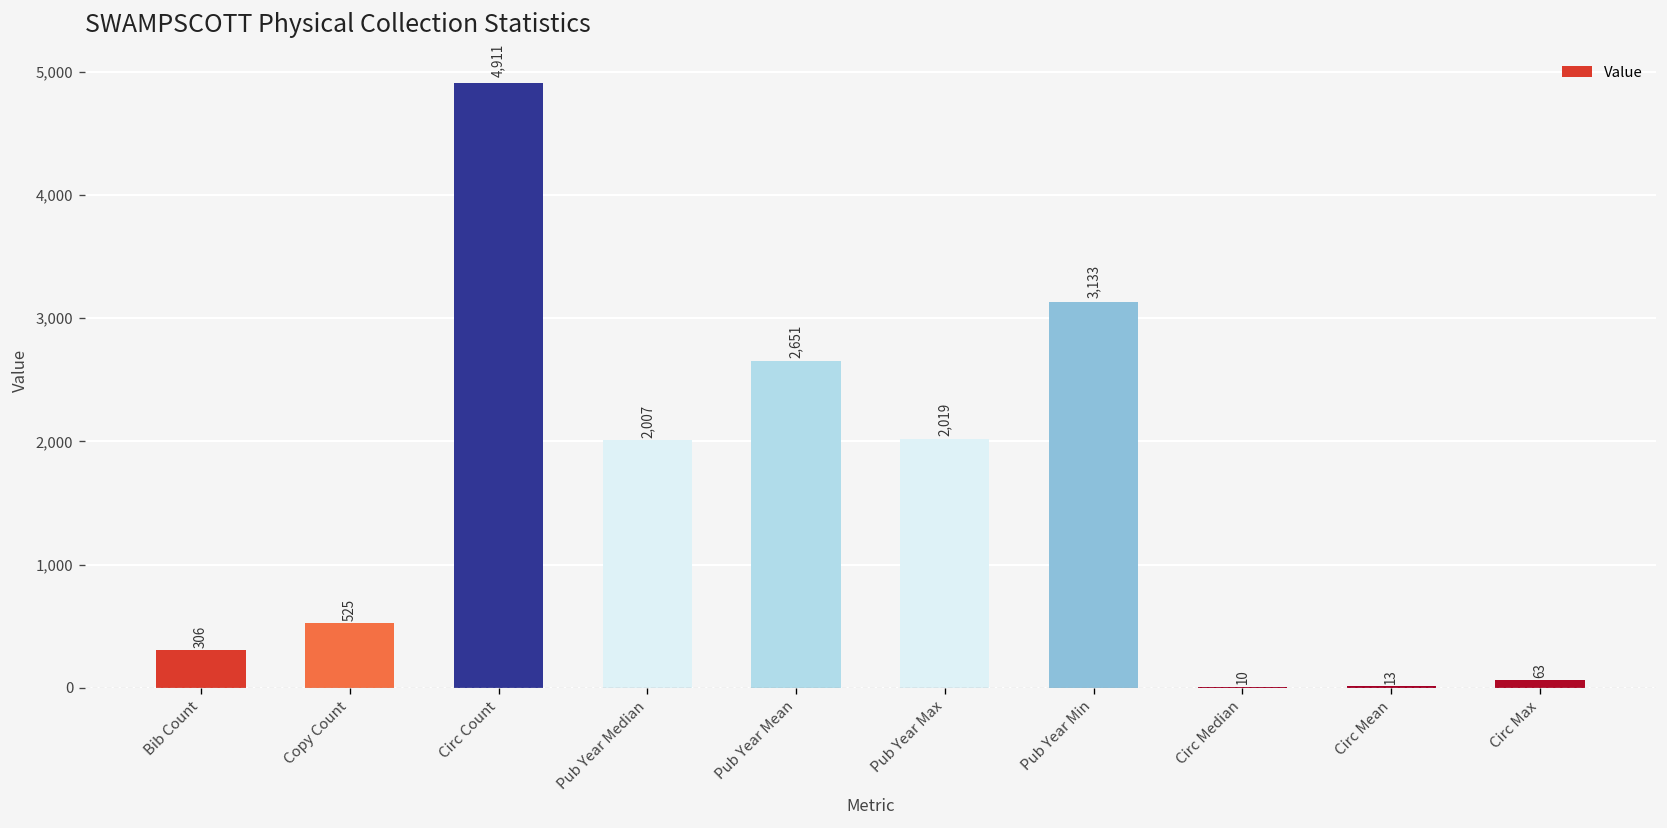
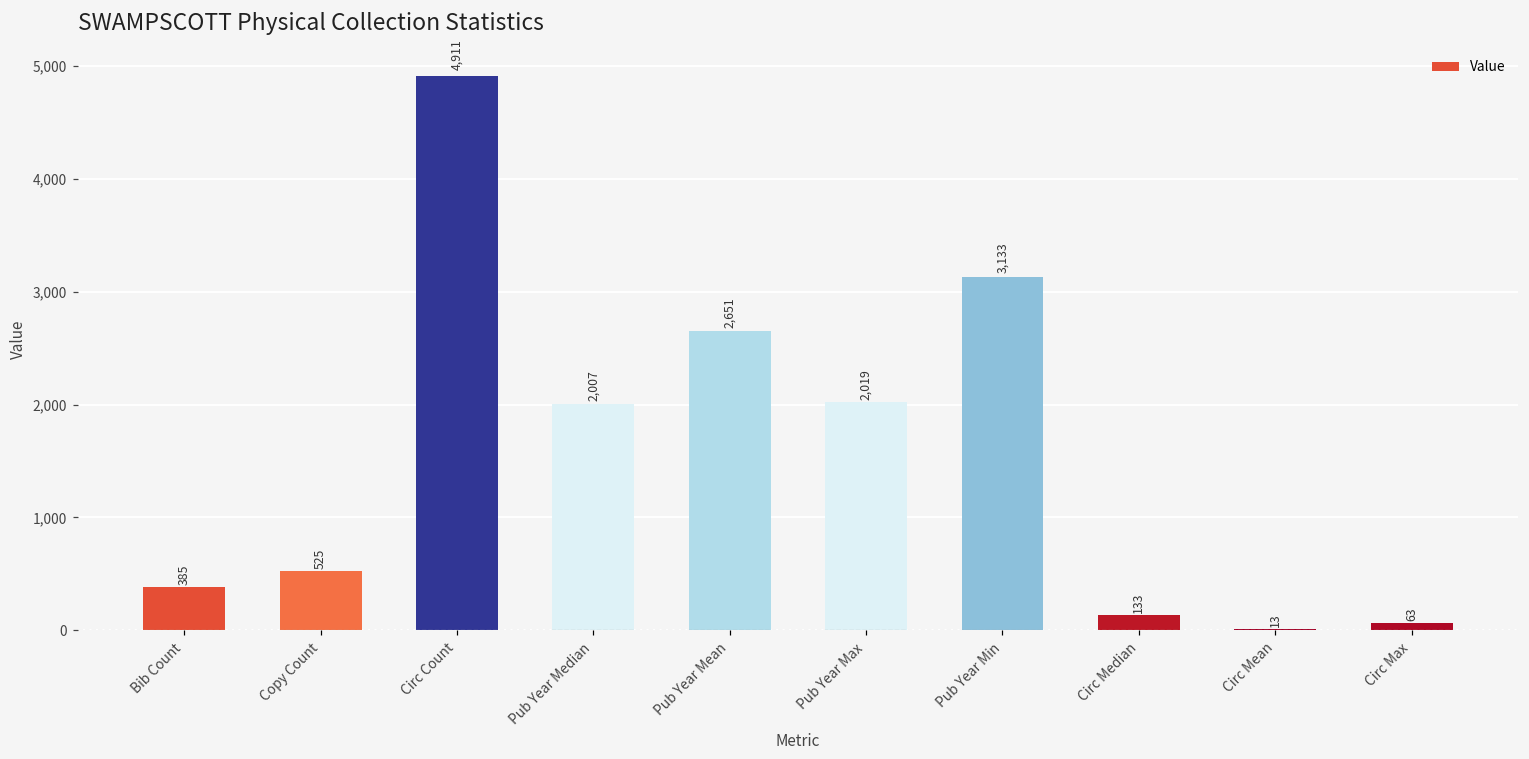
Bib Count: 306 -> 385
Circ Median: 10 -> 133
